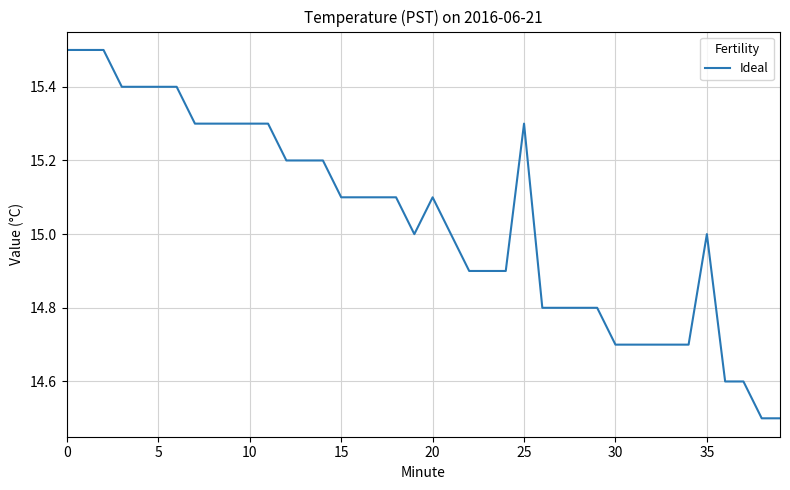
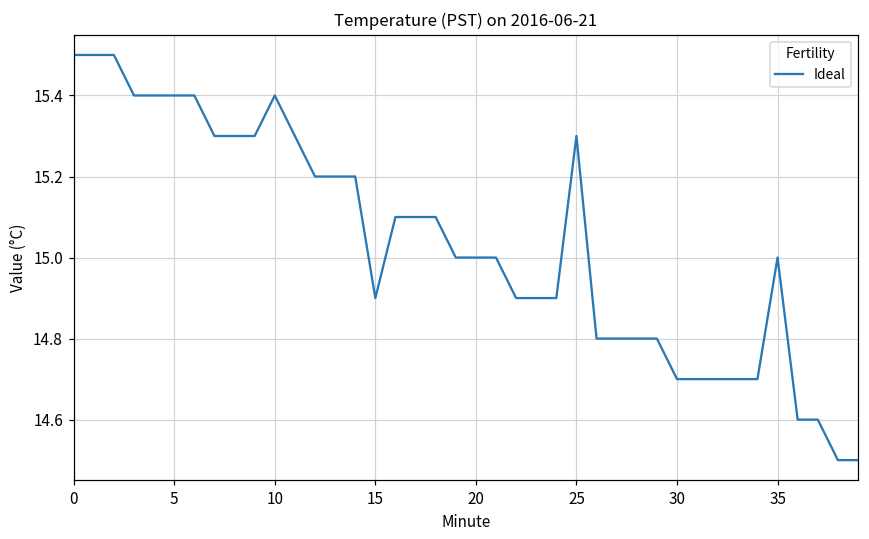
10: 15.3 -> 15.4
15: 15.1 -> 14.9
20: 15.1 -> 15.0
